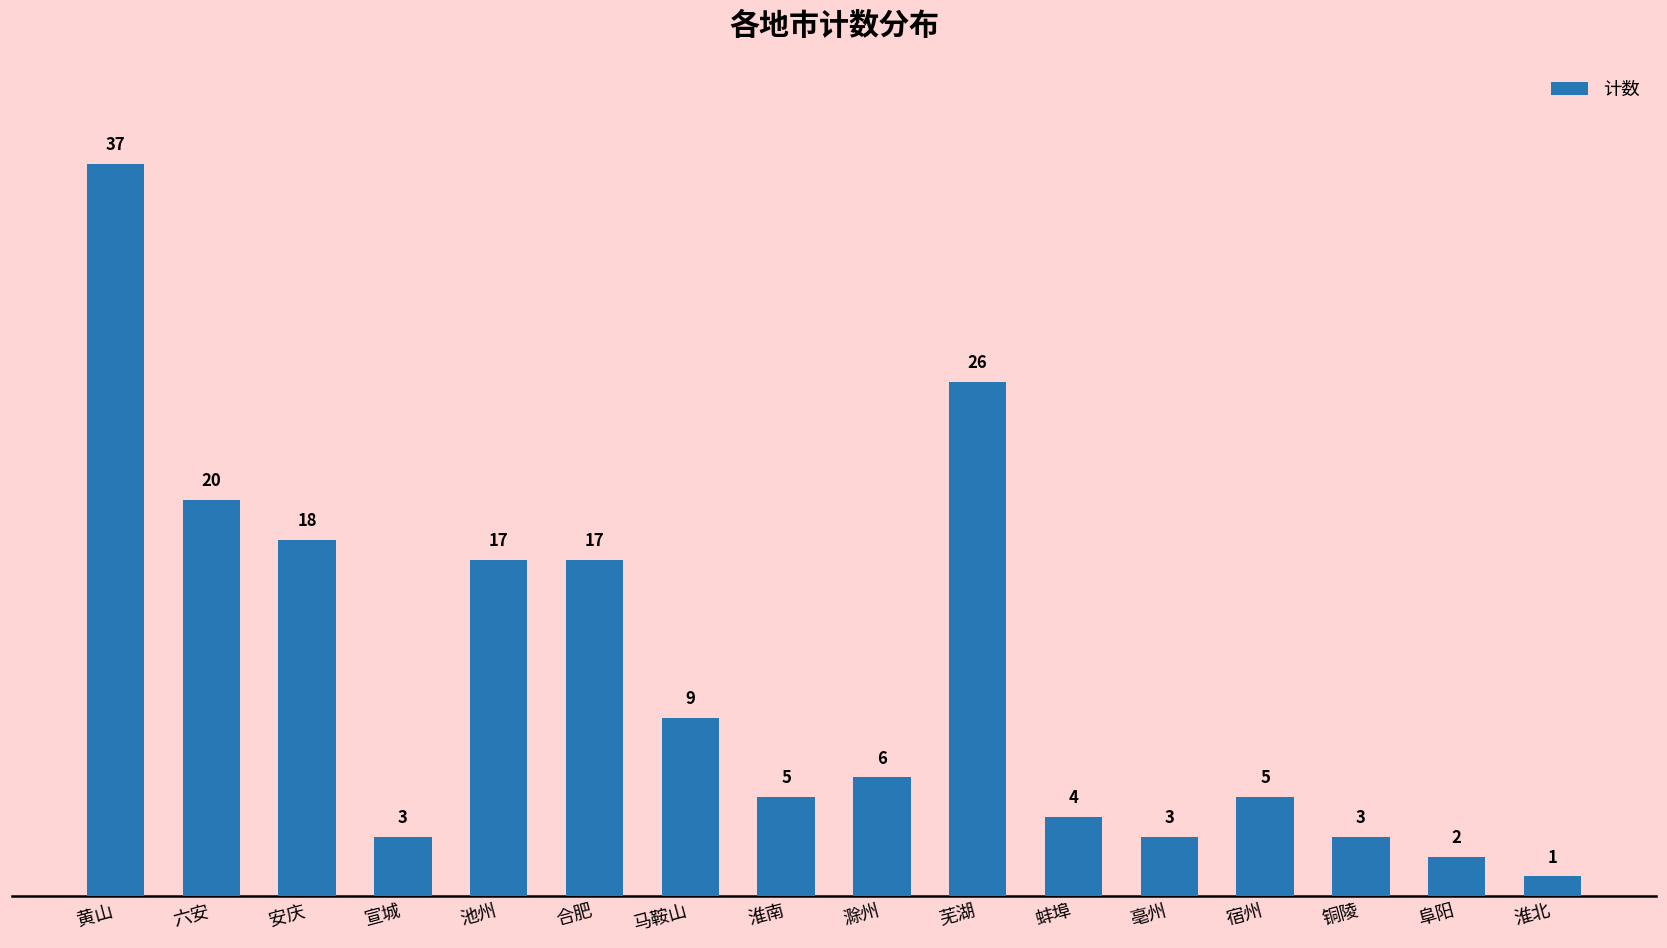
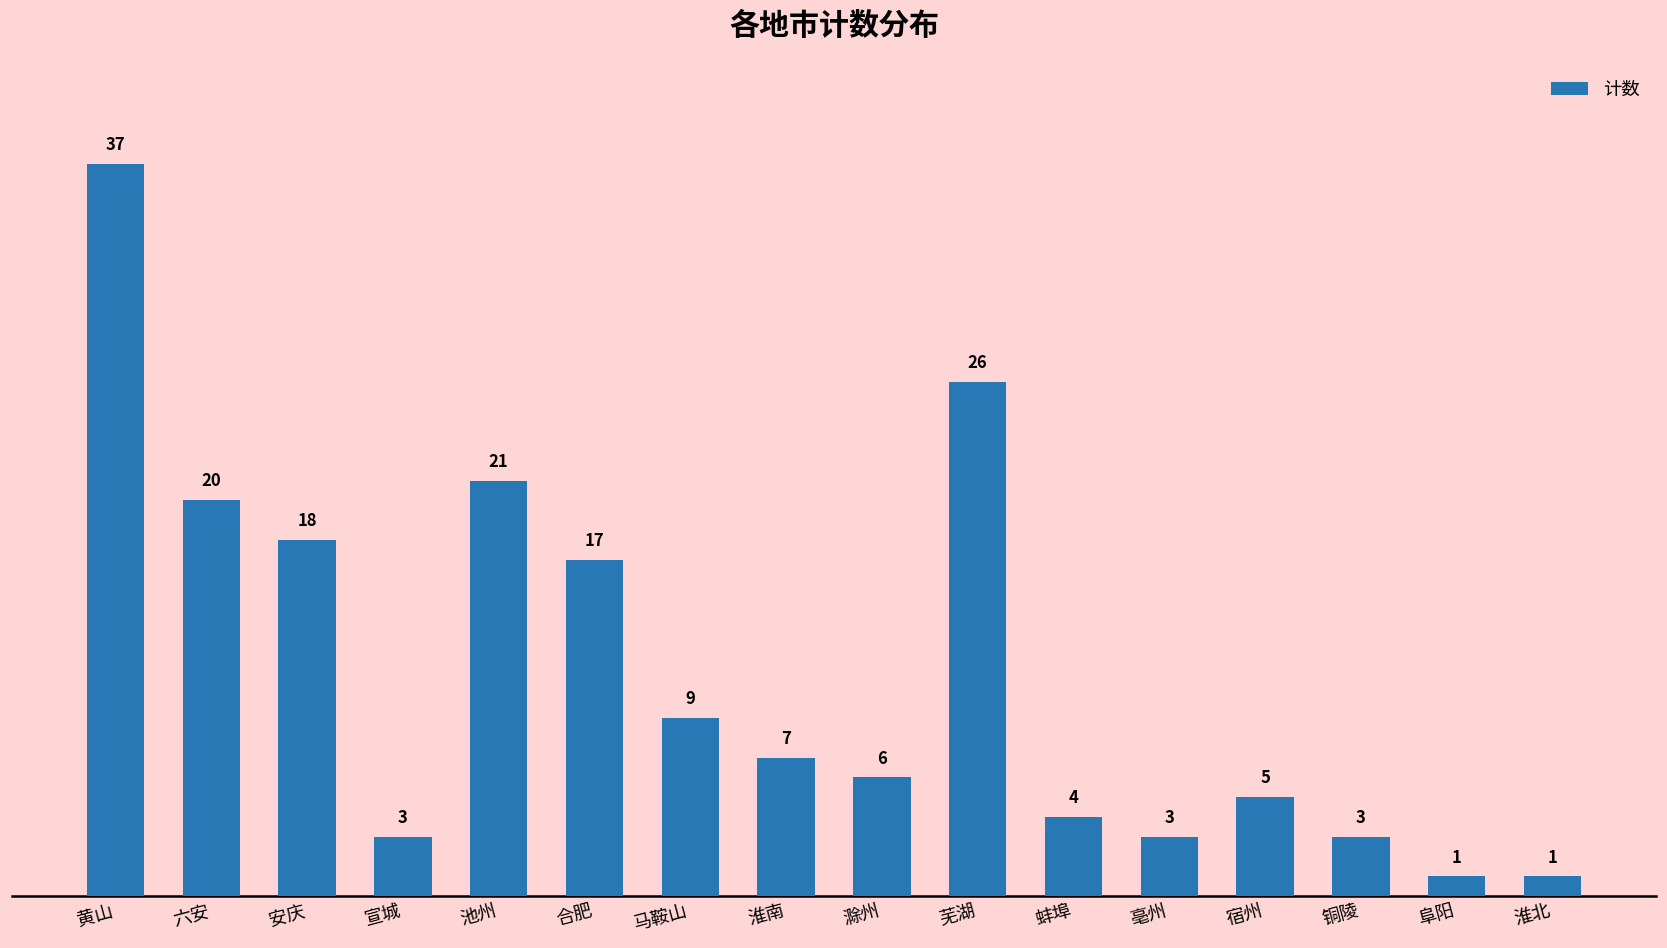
池州: 17 -> 21
淮南: 5 -> 7
阜阳: 2 -> 1
